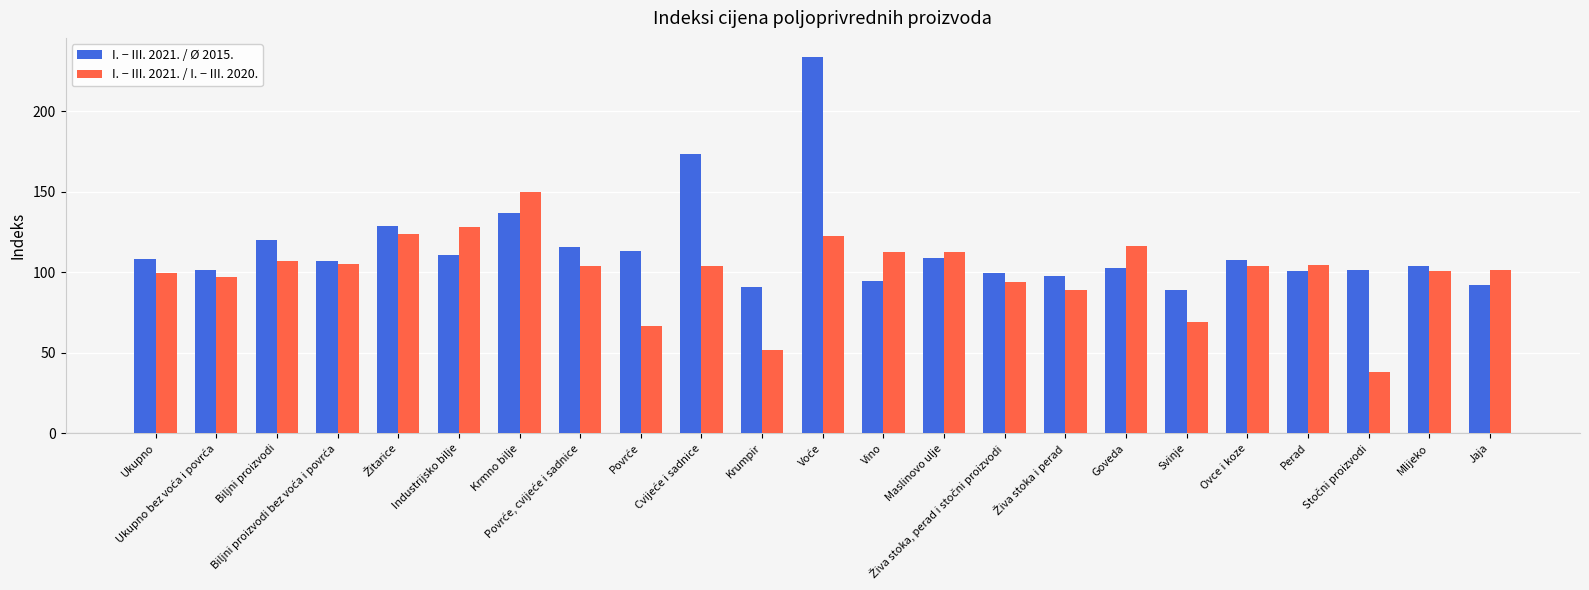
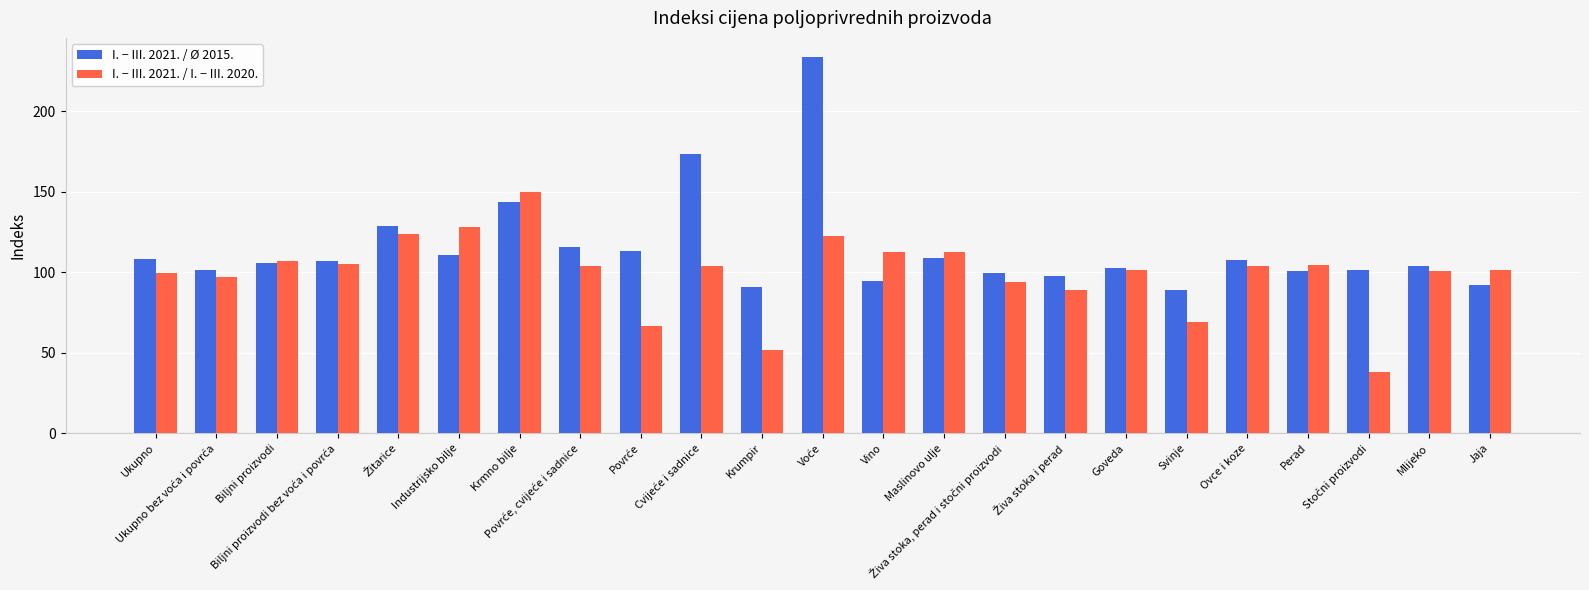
I. − III. 2021. / Ø 2015., Biljni proizvodi: 120 -> 106
I. − III. 2021. / Ø 2015., Krmno bilje: 137 -> 144
I. − III. 2021. / I. − III. 2020., Goveda: 116 -> 101
